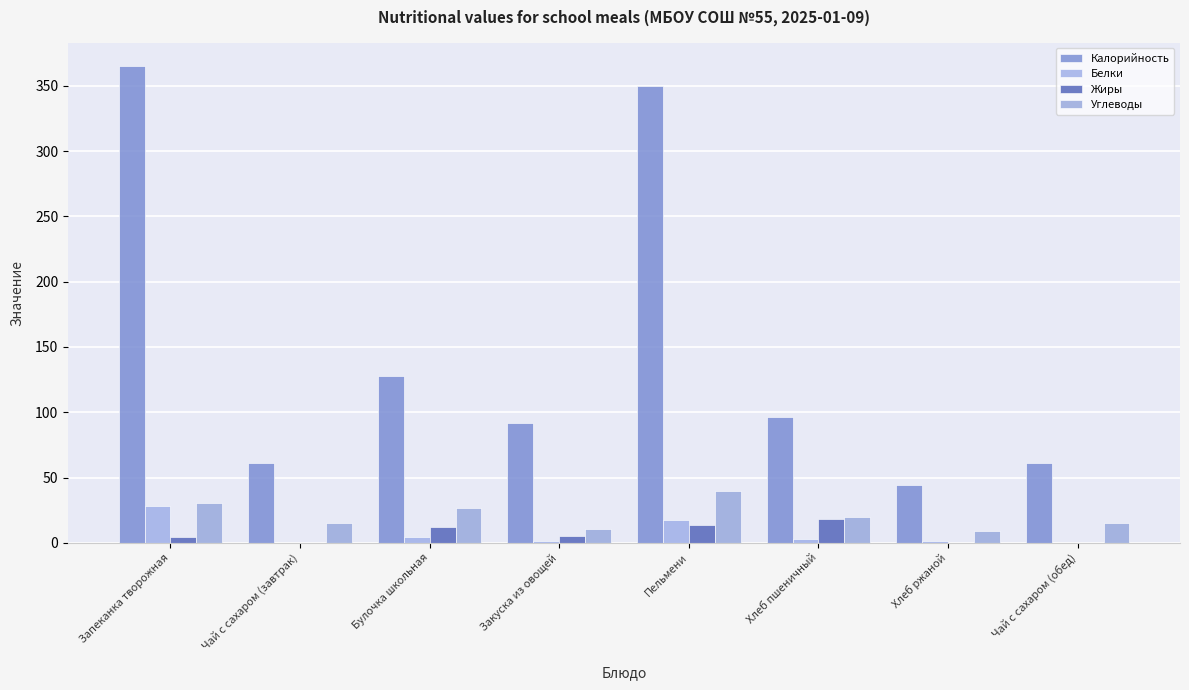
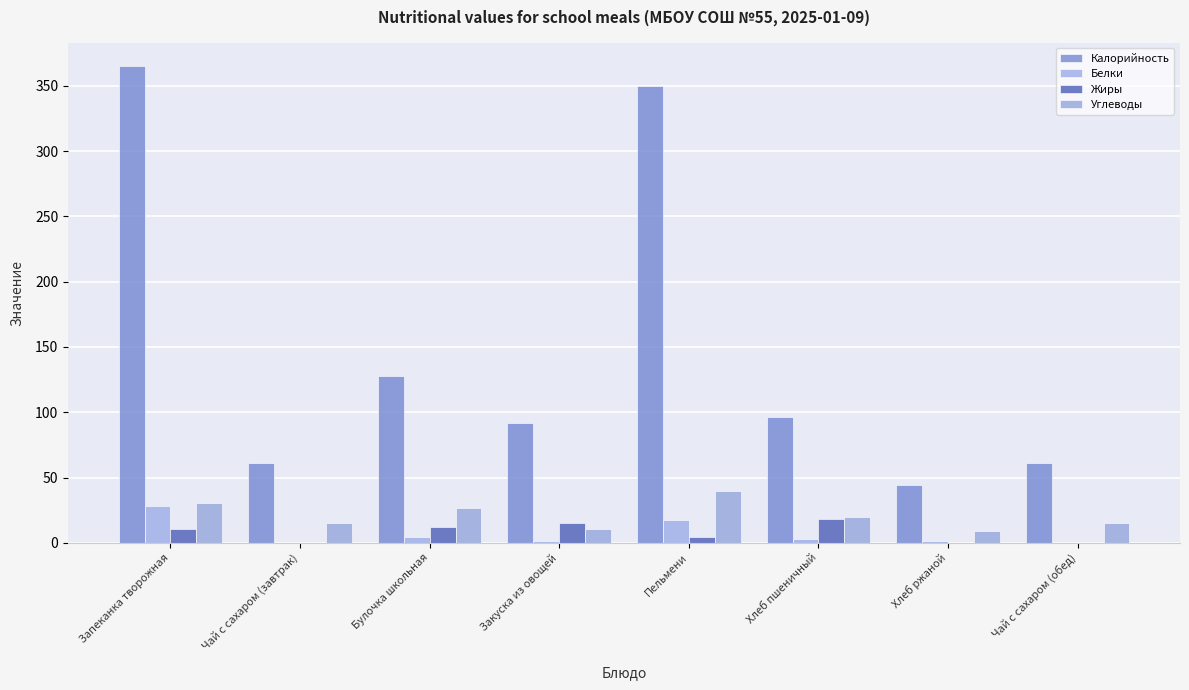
Жиры, Запеканка творожная: 4 -> 11
Жиры, Закуска из овощей: 5 -> 15
Жиры, Пельмени: 13 -> 5
